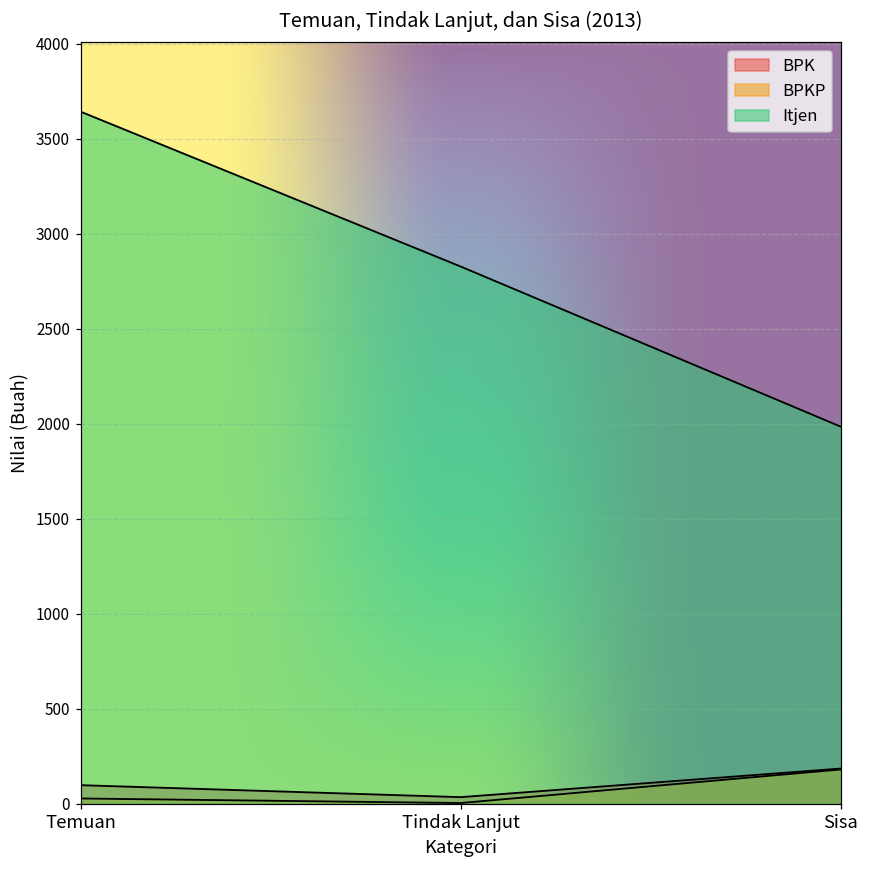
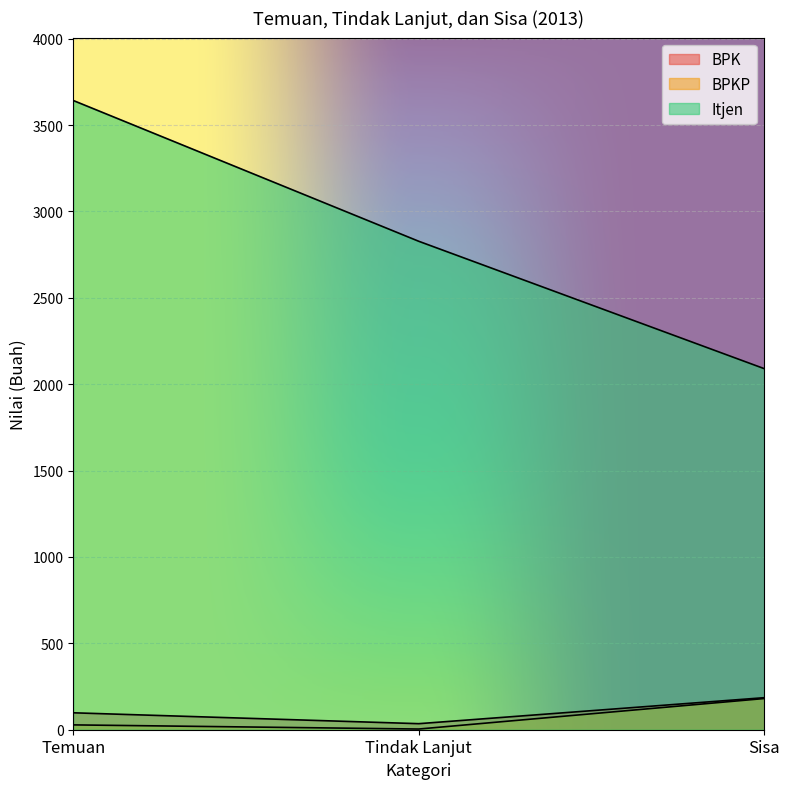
Itjen, Sisa: 1980 -> 2090
